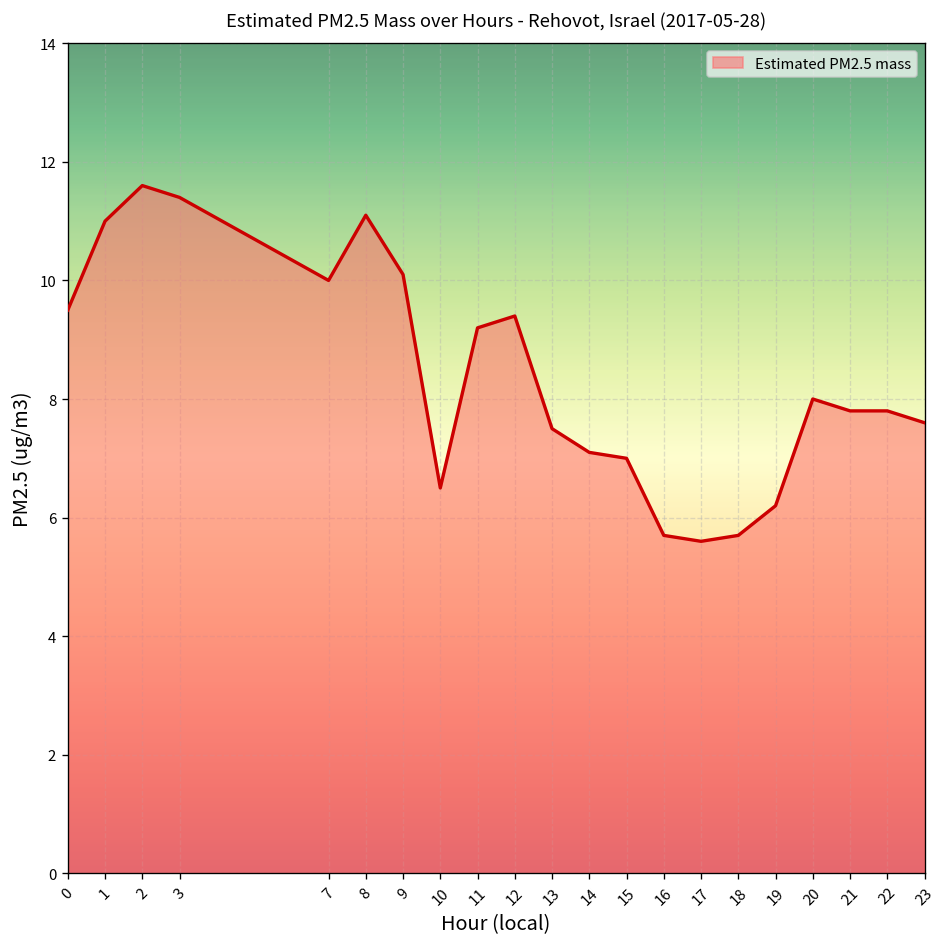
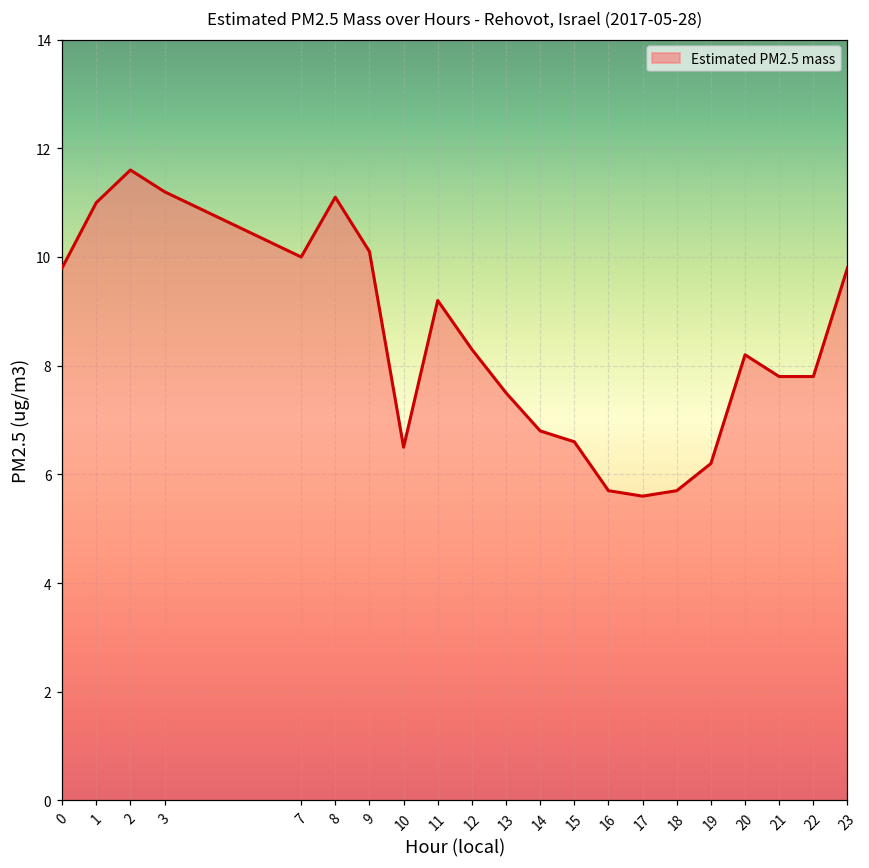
0: 9.5 -> 9.8
3: 11.4 -> 11.2
12: 9.4 -> 8.3
14: 7.1 -> 6.8
15: 7.0 -> 6.6
20: 8.0 -> 8.2
23: 7.6 -> 9.8
